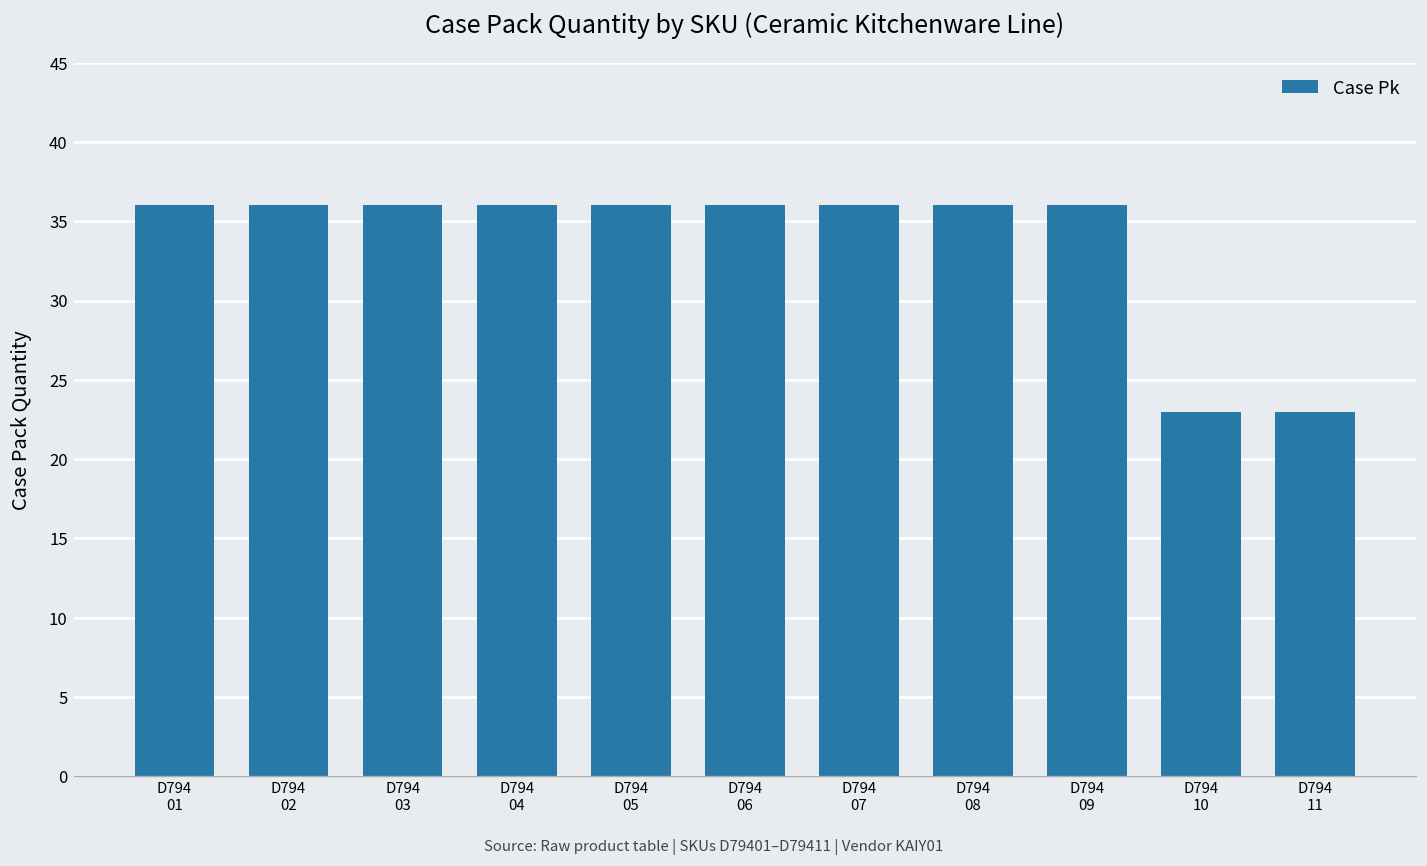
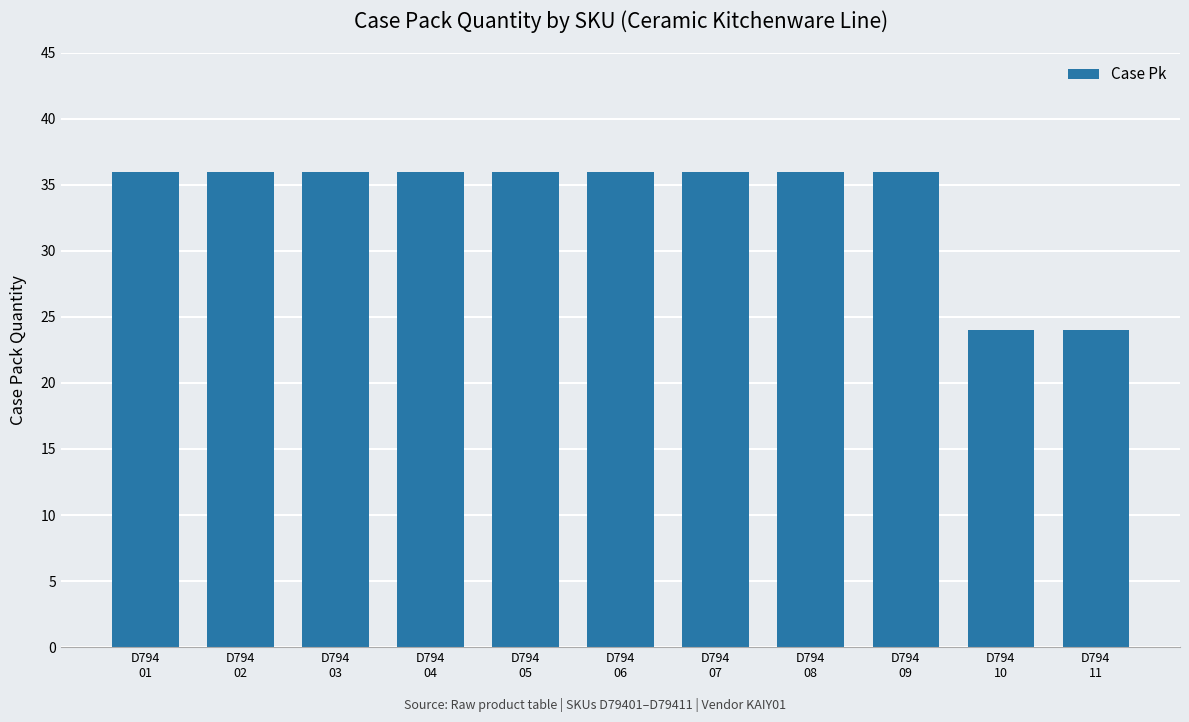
D794 10: 23 -> 24
D794 11: 23 -> 24
